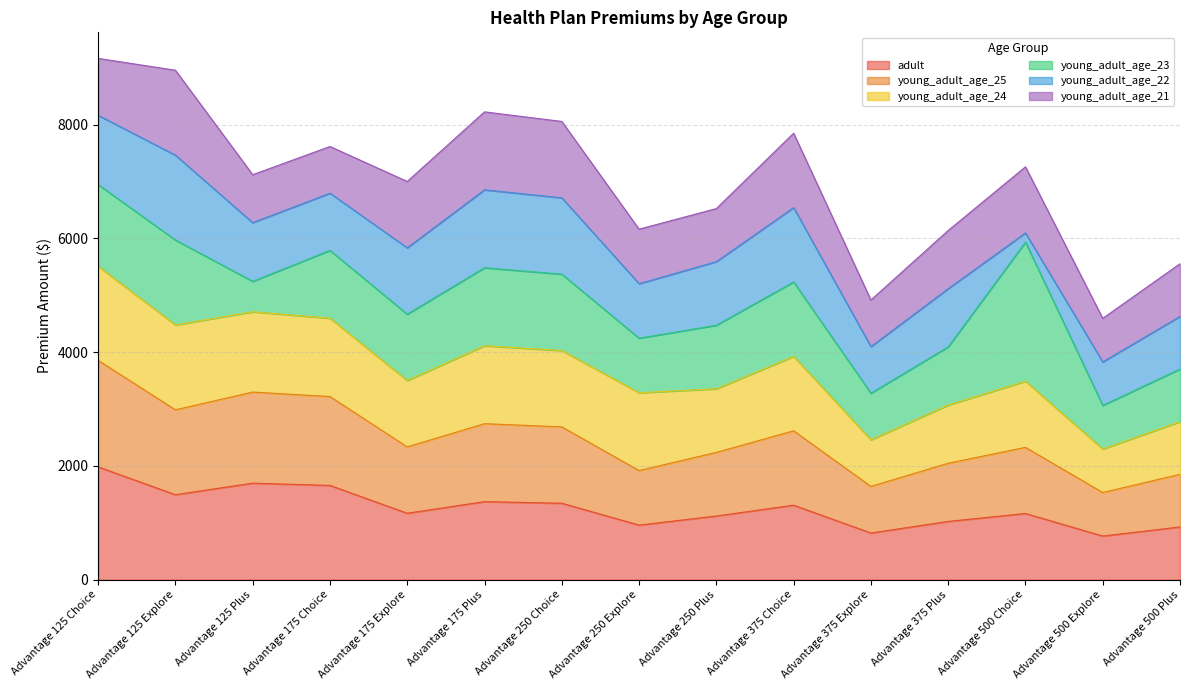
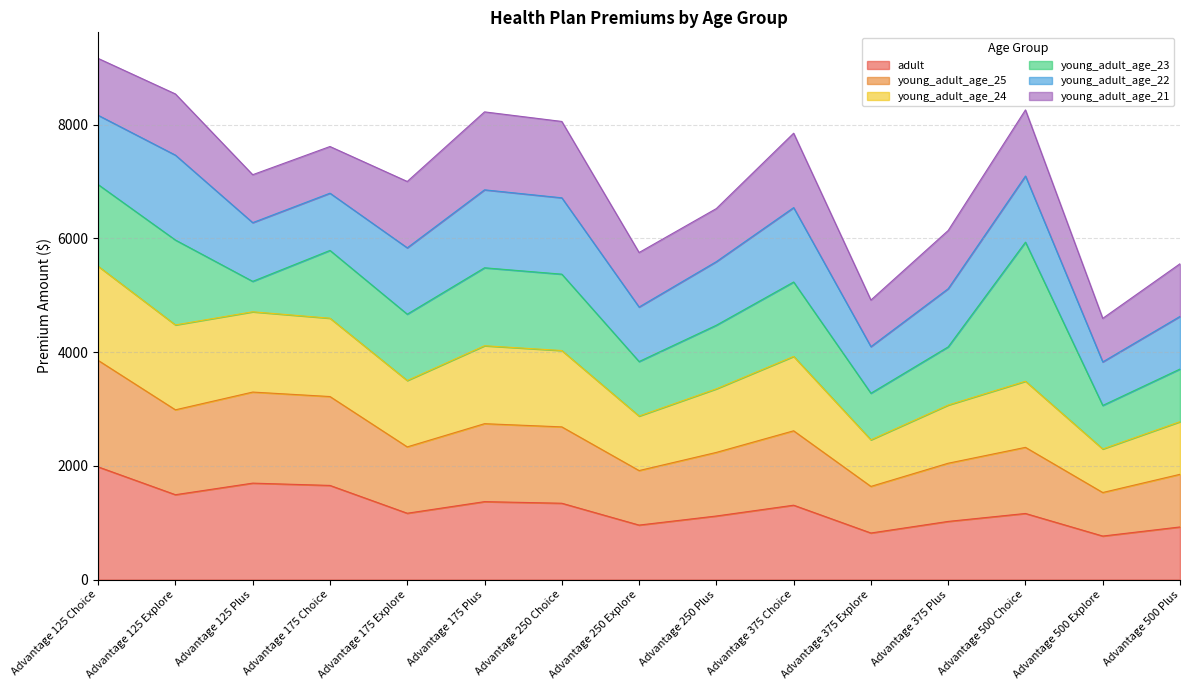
young_adult_age_21, Advantage 125 Explore: 1500 -> 1100
young_adult_age_24, Advantage 250 Explore: 1400 -> 1000
young_adult_age_22, Advantage 500 Choice: 200 -> 1200
